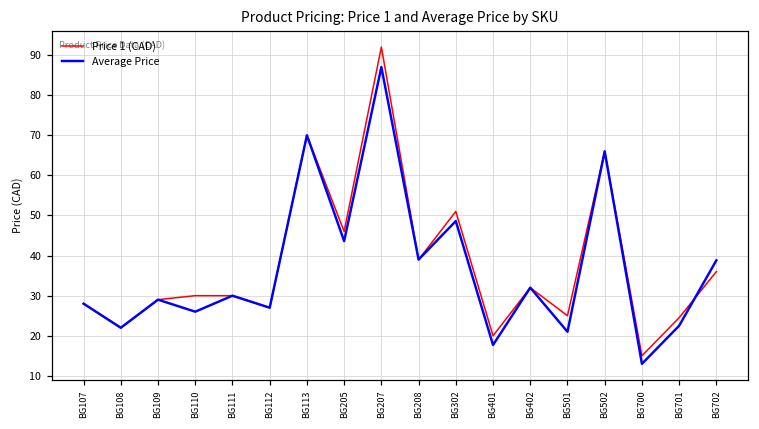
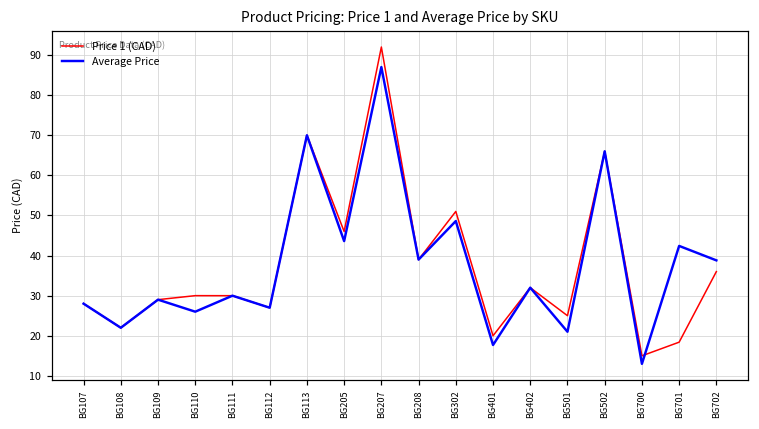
Price 1 (CAD), BG701: 25 -> 18
Average Price, BG701: 23 -> 42
